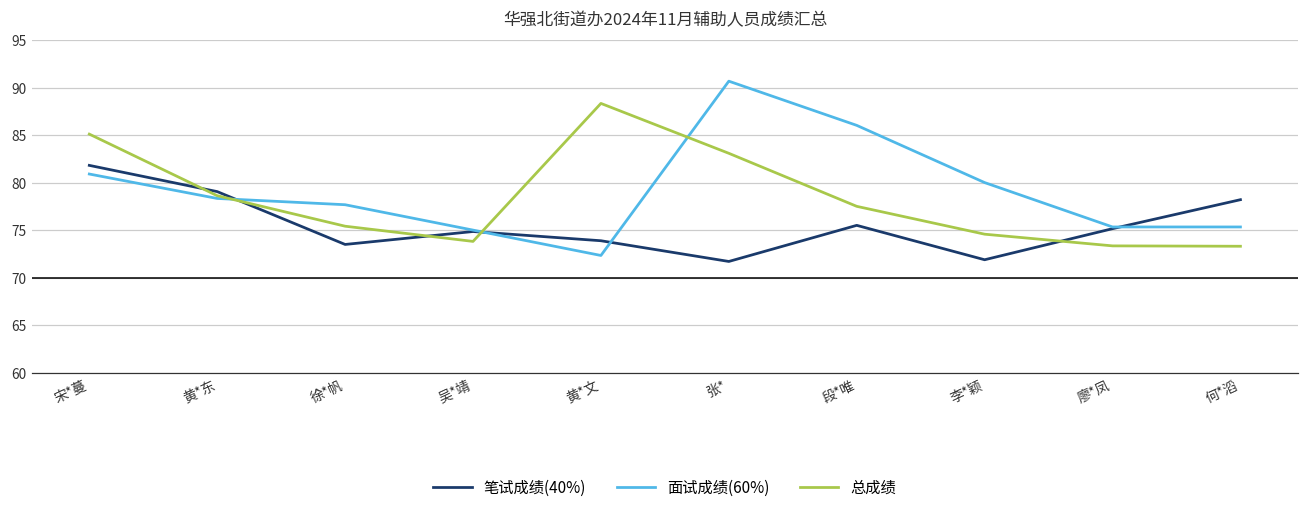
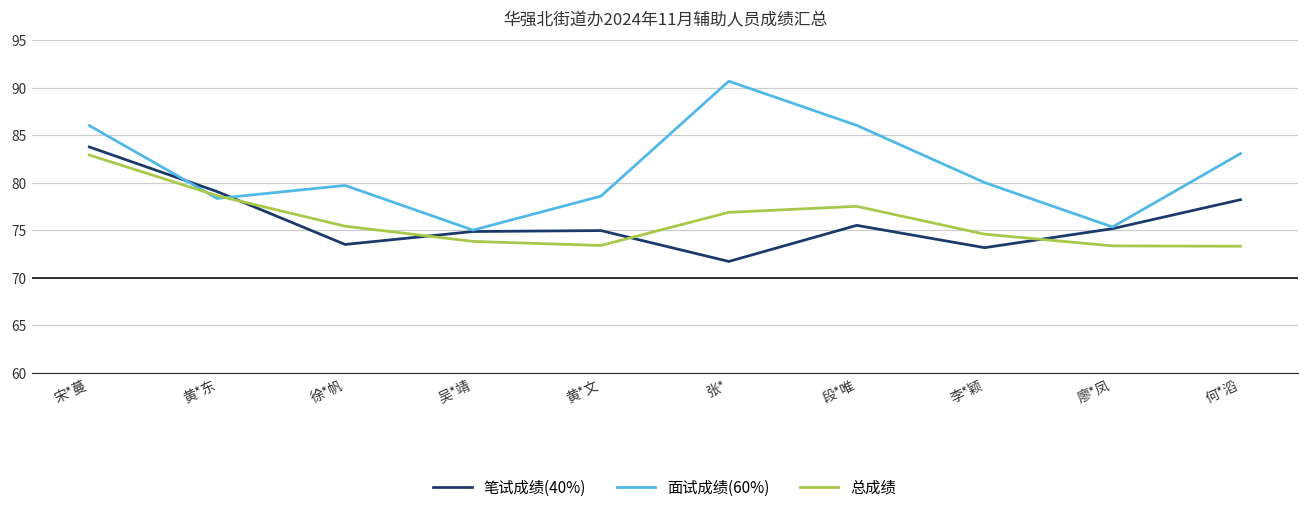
笔试成绩(40%), 宋*蔓: 82 -> 84
面试成绩(60%), 宋*蔓: 81 -> 86
总成绩, 宋*蔓: 85 -> 83
面试成绩(60%), 徐*帆: 78 -> 80
笔试成绩(40%), 黄*文: 74 -> 75
面试成绩(60%), 黄*文: 72 -> 79
总成绩, 黄*文: 88 -> 73
总成绩, 张*: 83 -> 77
笔试成绩(40%), 李*颖: 72 -> 73
面试成绩(60%), 何*滔: 75 -> 83
